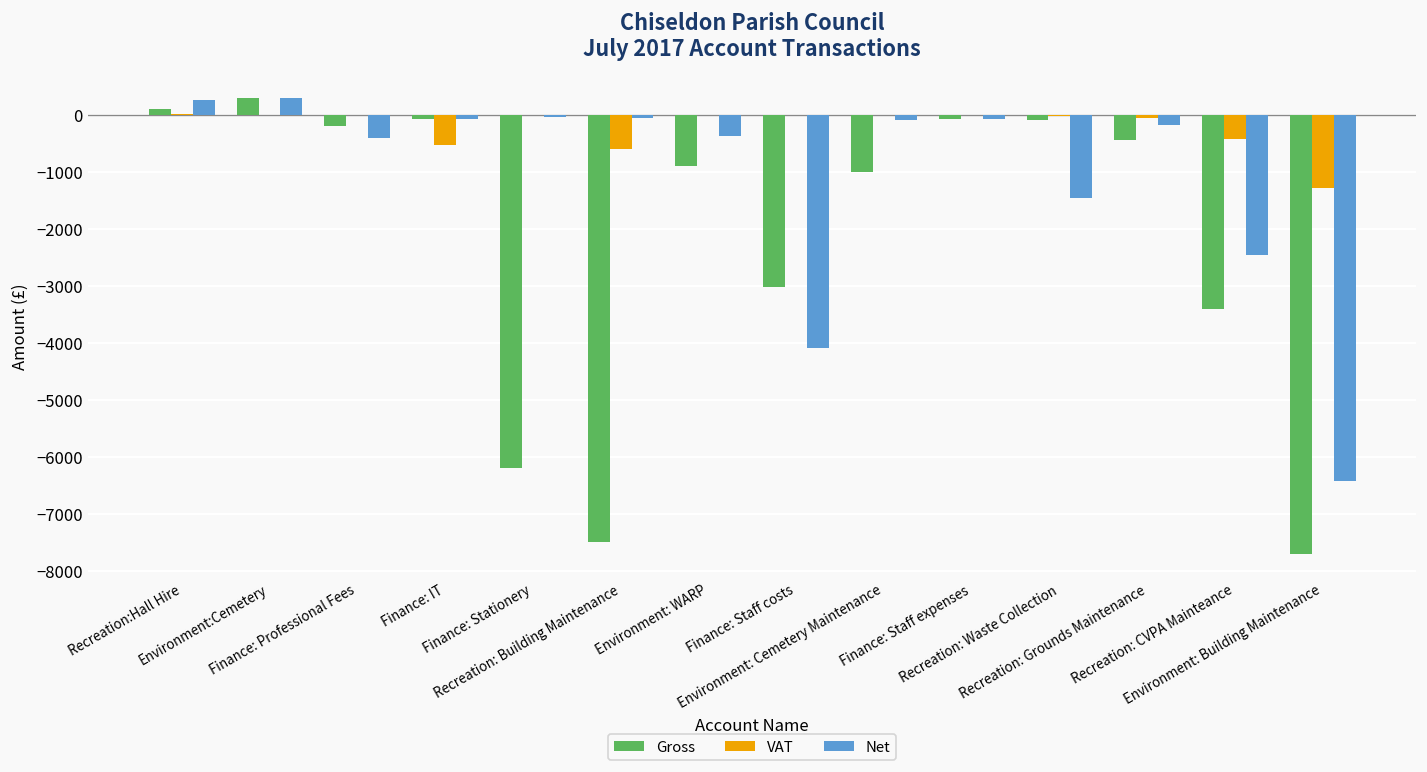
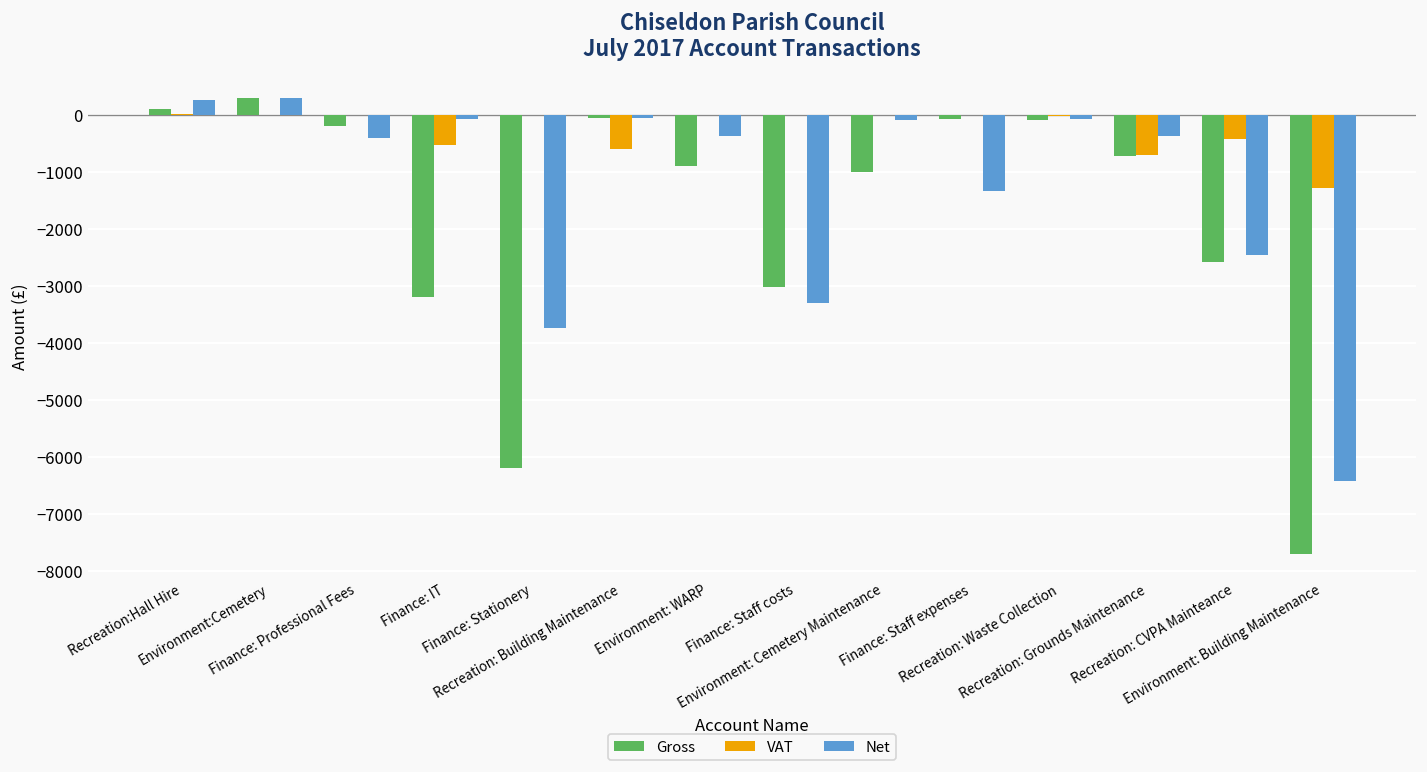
Gross, Finance: IT: -100 -> -3200
Net, Finance: Stationery: 0 -> -3700
Gross, Recreation: Building Maintenance: -7500 -> -100
Net, Finance: Staff costs: -4100 -> -3300
Net, Finance: Staff expenses: -100 -> -1300
Net, Recreation: Waste Collection: -1500 -> -100
Gross, Recreation: Grounds Maintenance: -400 -> -700
VAT, Recreation: Grounds Maintenance: -100 -> -700
Net, Recreation: Grounds Maintenance: -200 -> -400
Gross, Recreation: CVPA Mainteance: -3400 -> -2600
